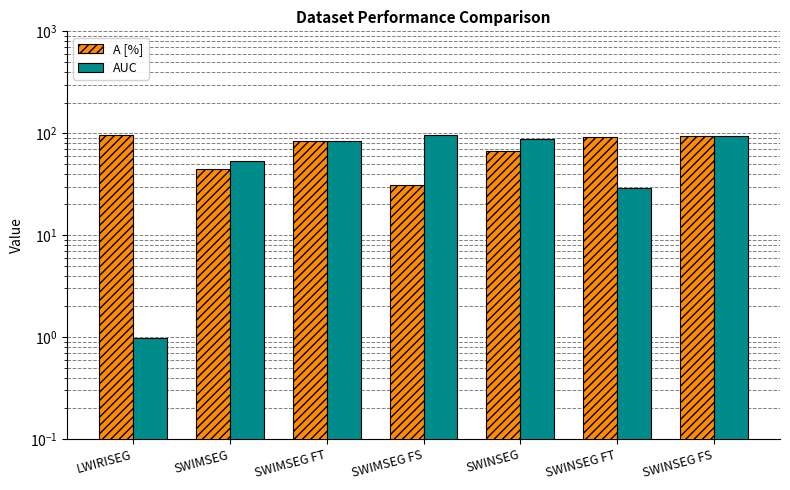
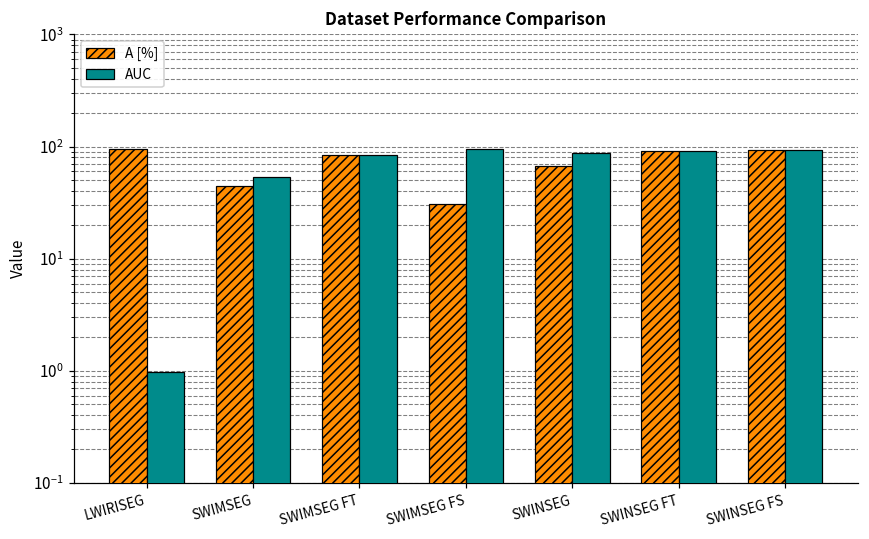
AUC, SWINSEG FT: 29 -> 90
